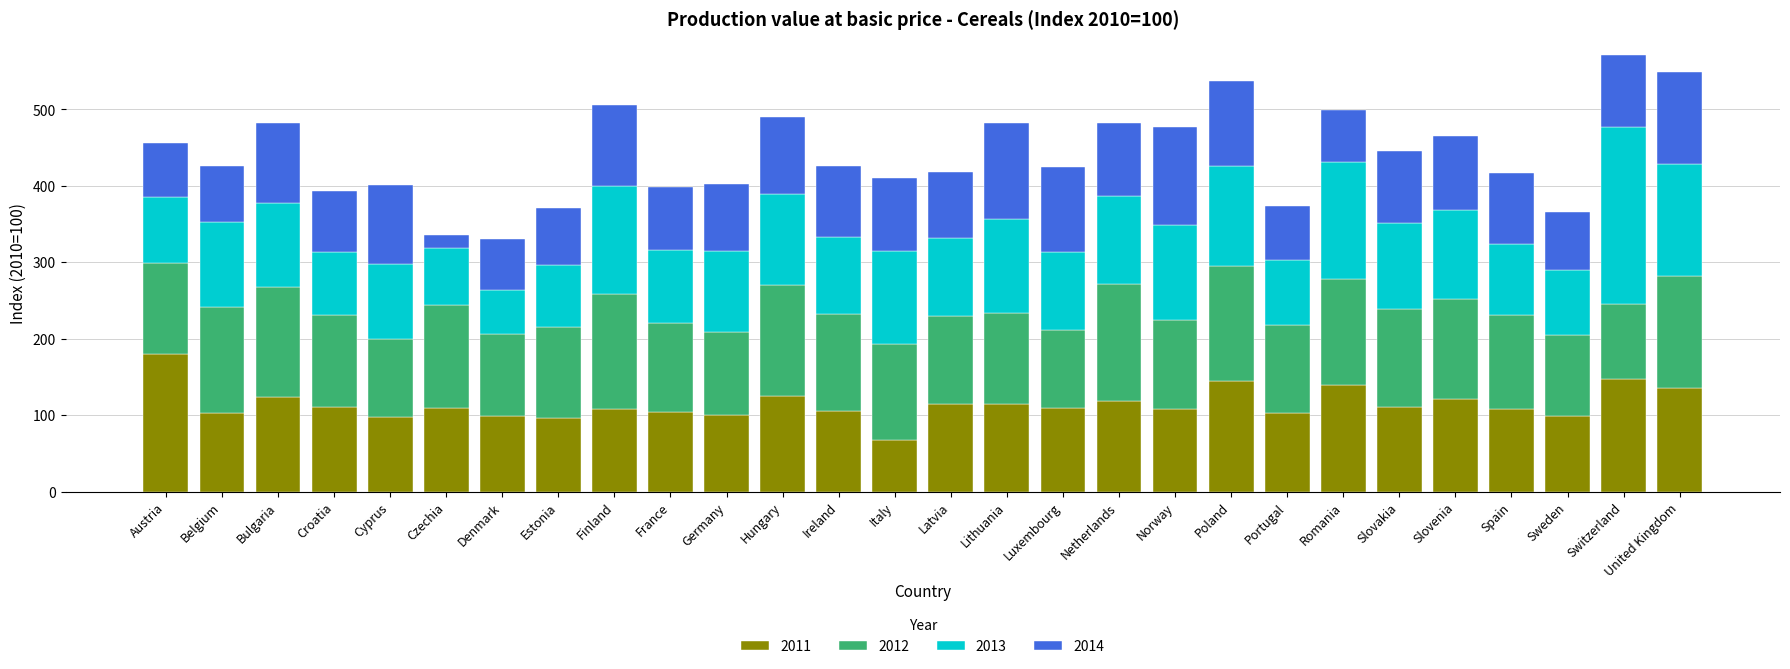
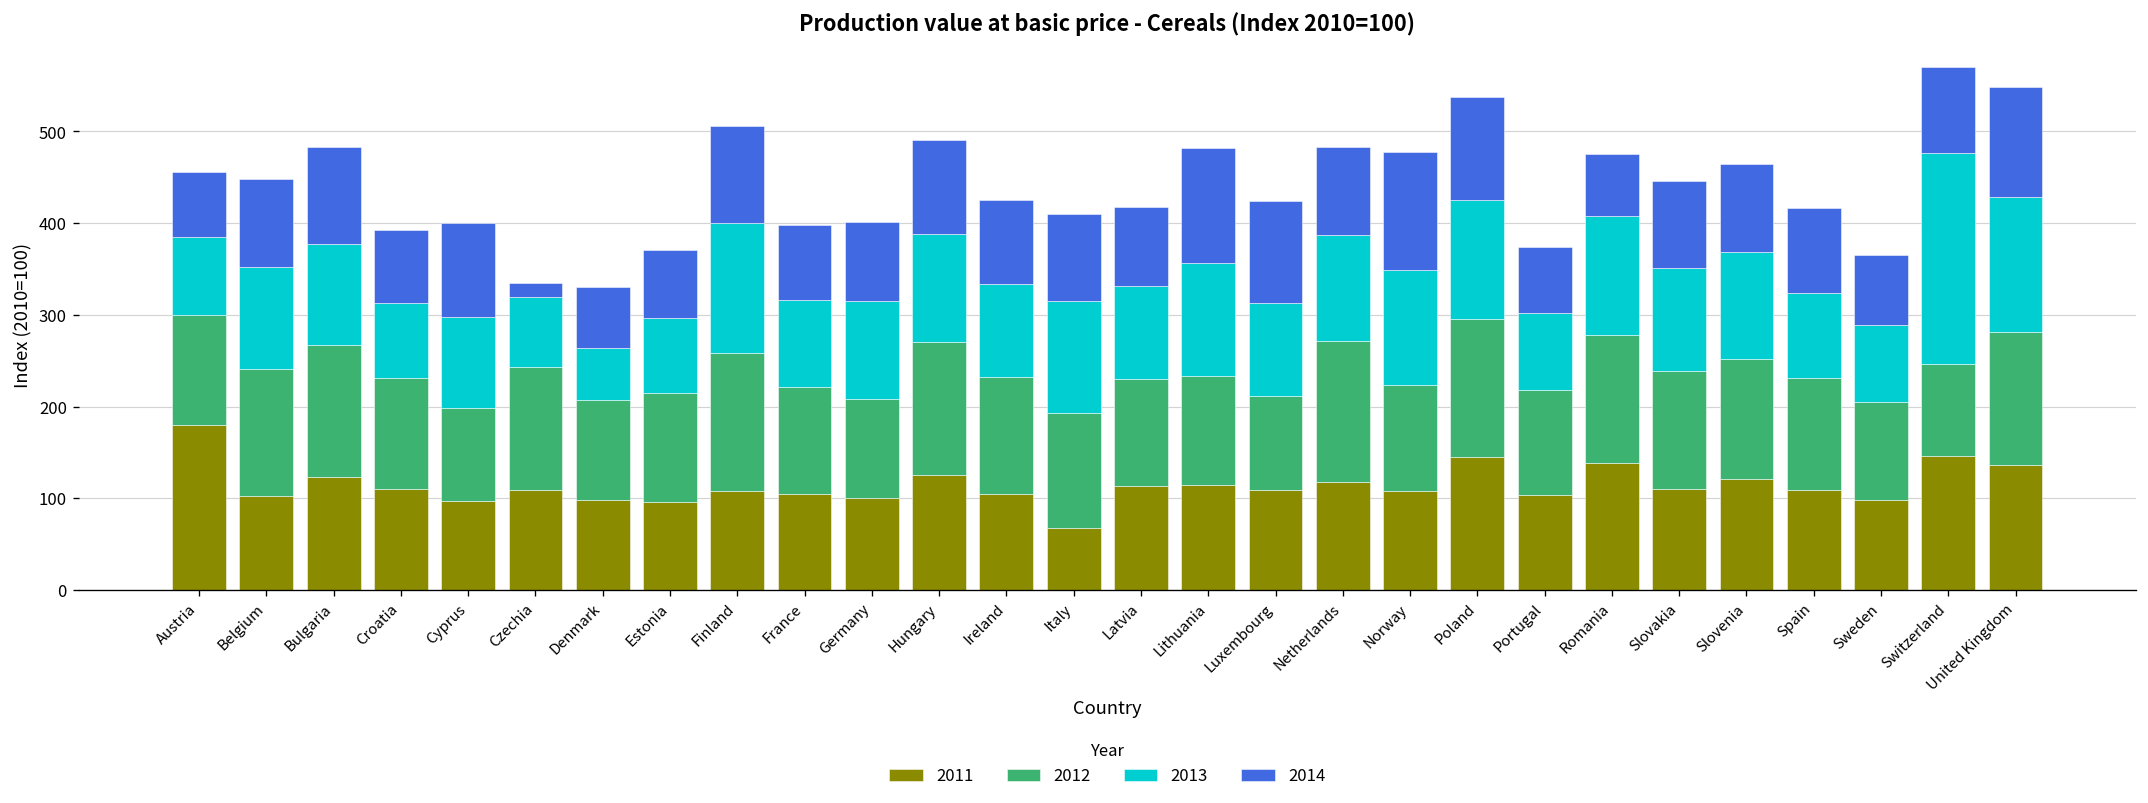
2014, Belgium: 70 -> 100
2013, Romania: 150 -> 130
